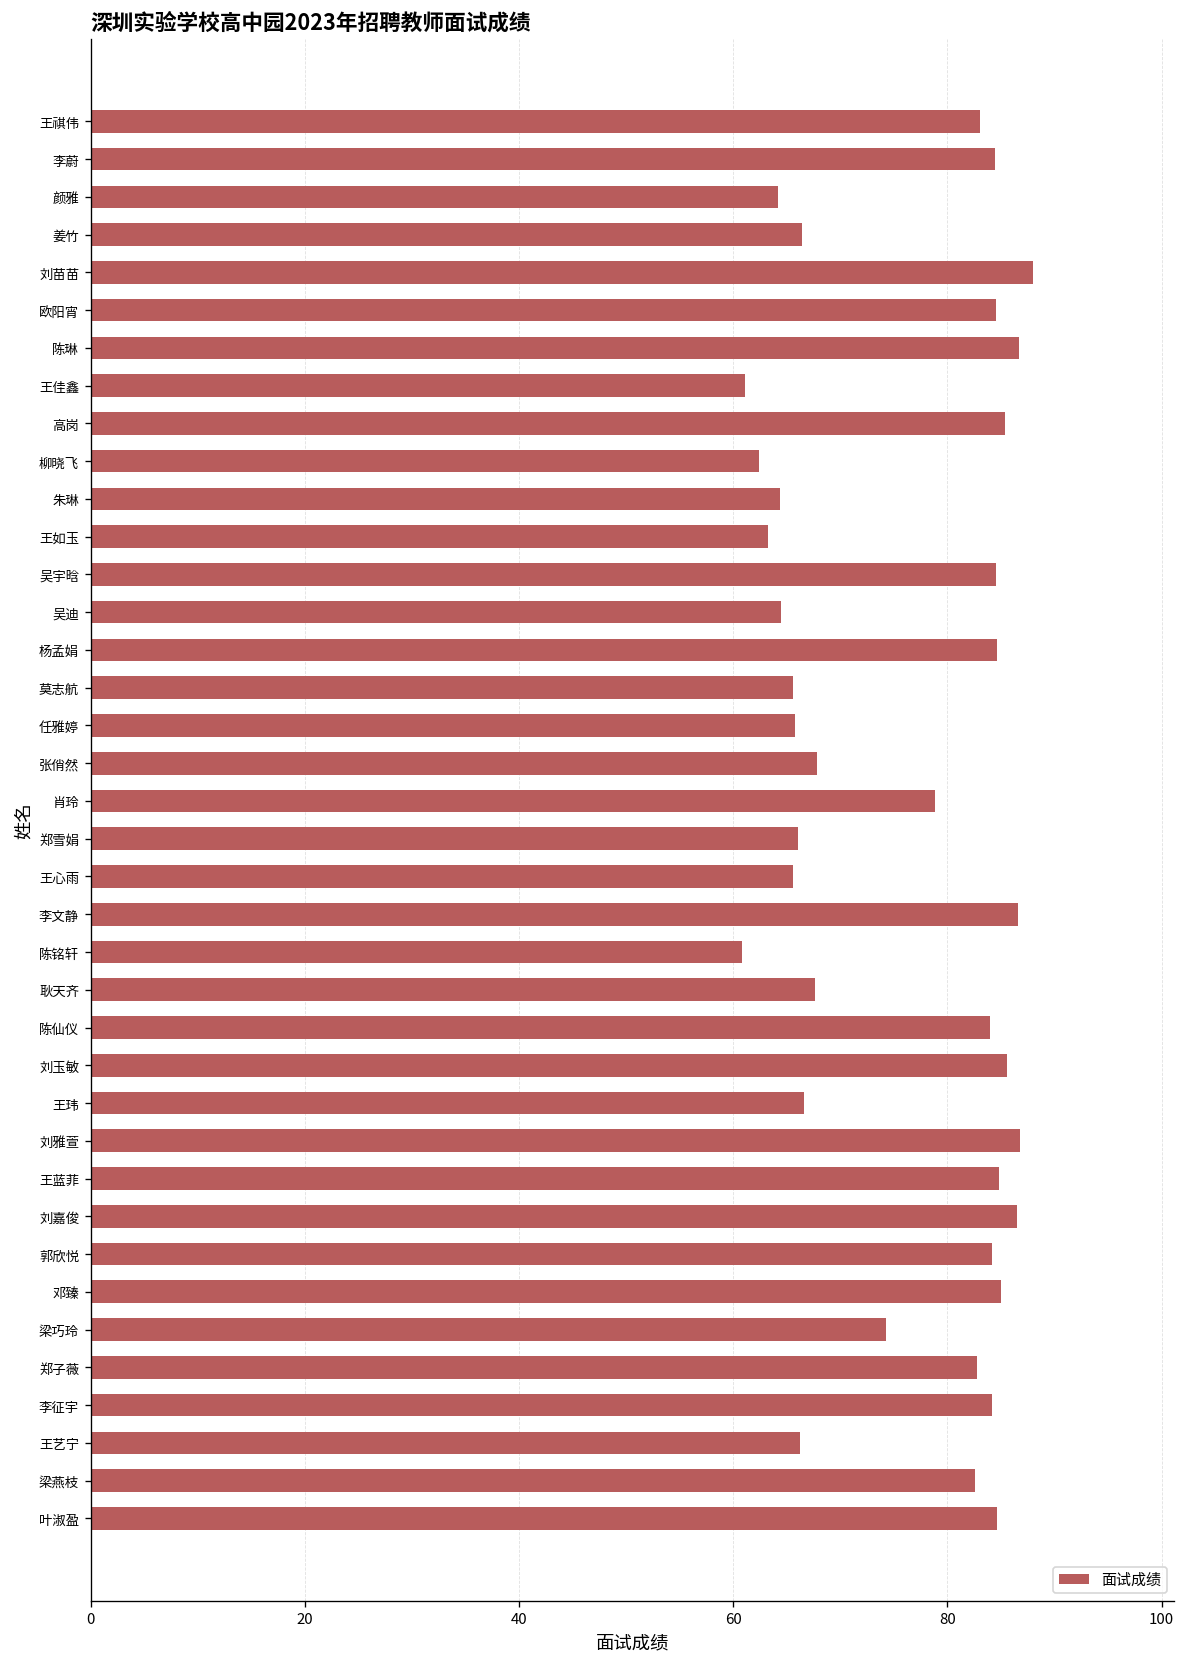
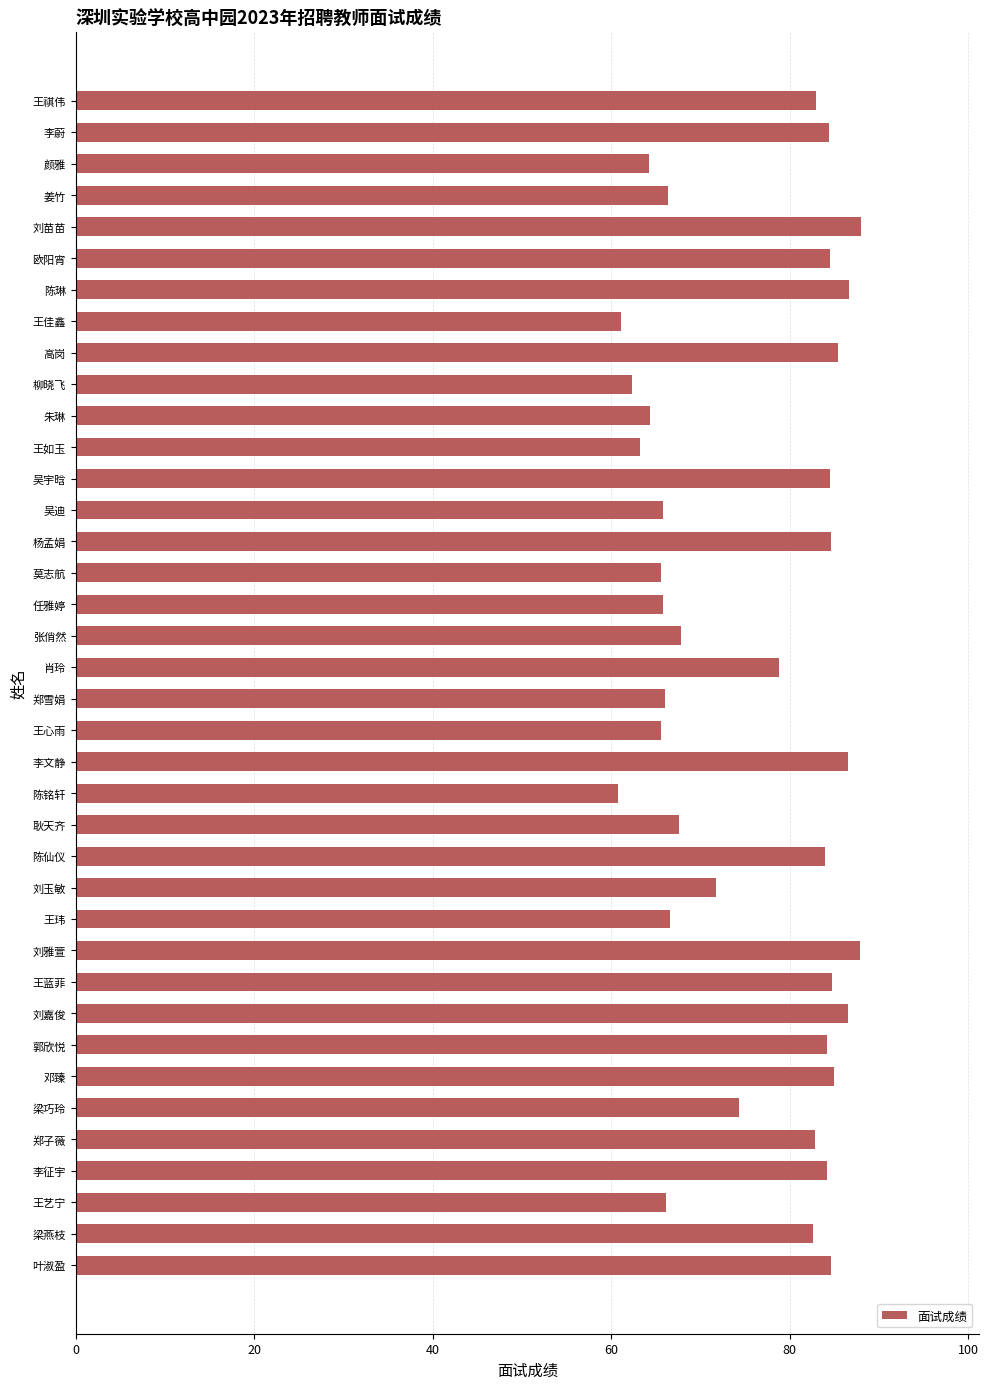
吴迪: 65 -> 66
刘玉敏: 86 -> 72
刘雅萱: 87 -> 88
